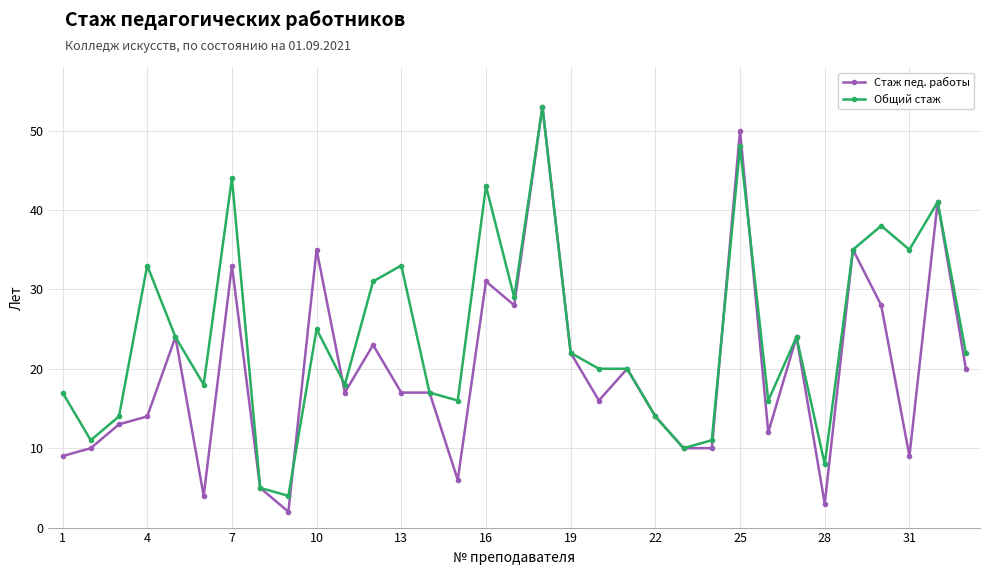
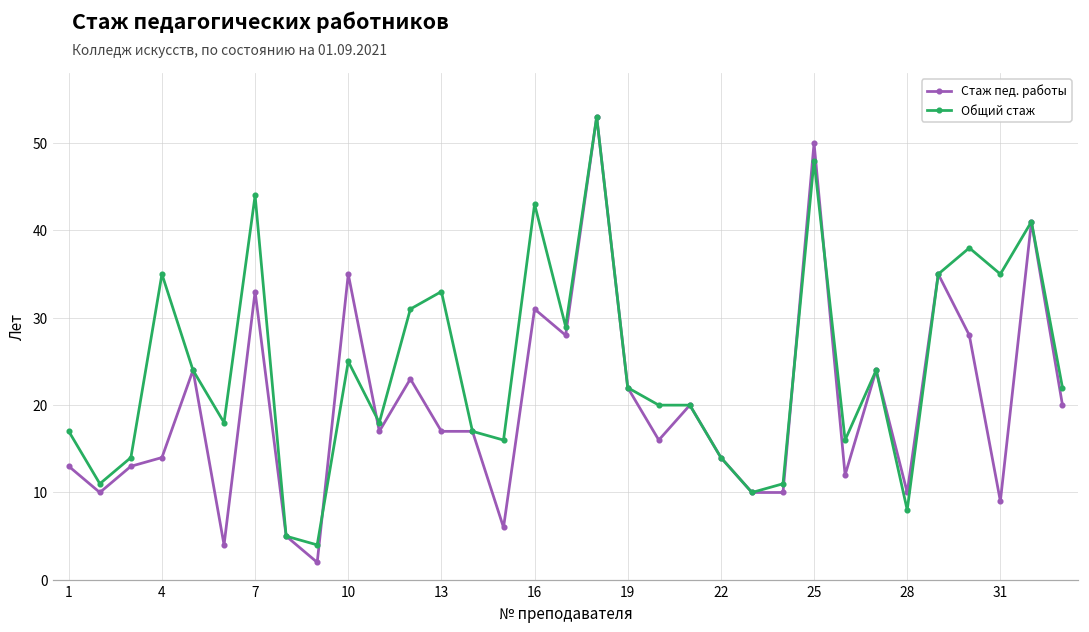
Стаж пед. работы, 1: 9 -> 13
Общий стаж, 4: 33 -> 35
Стаж пед. работы, 28: 3 -> 10
